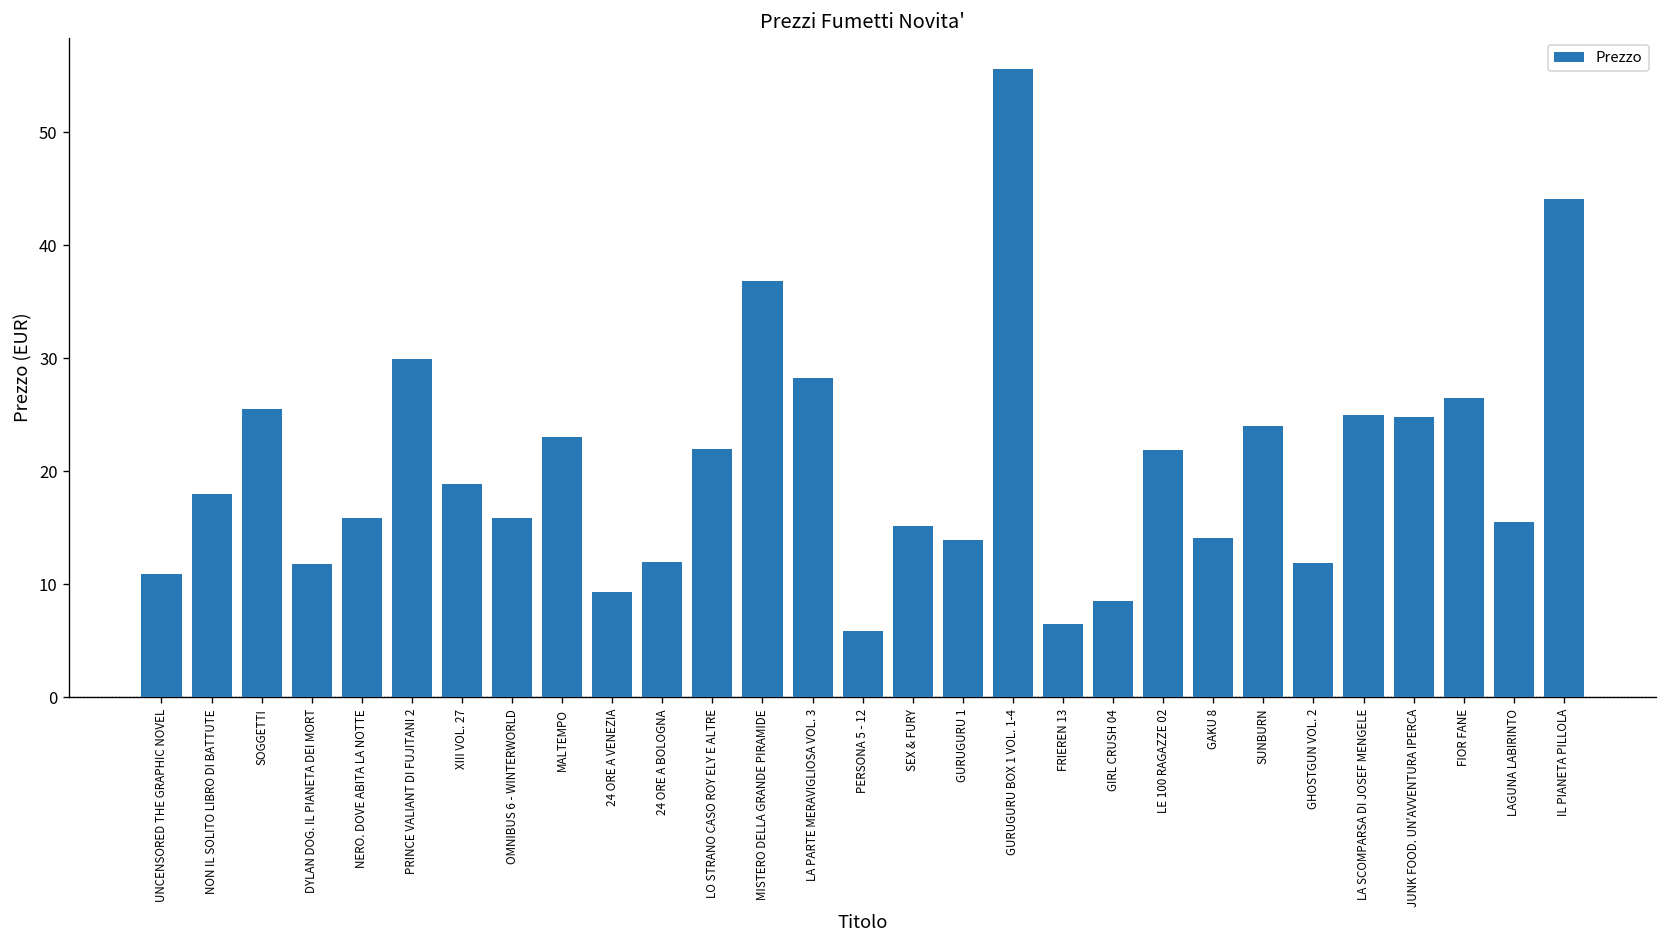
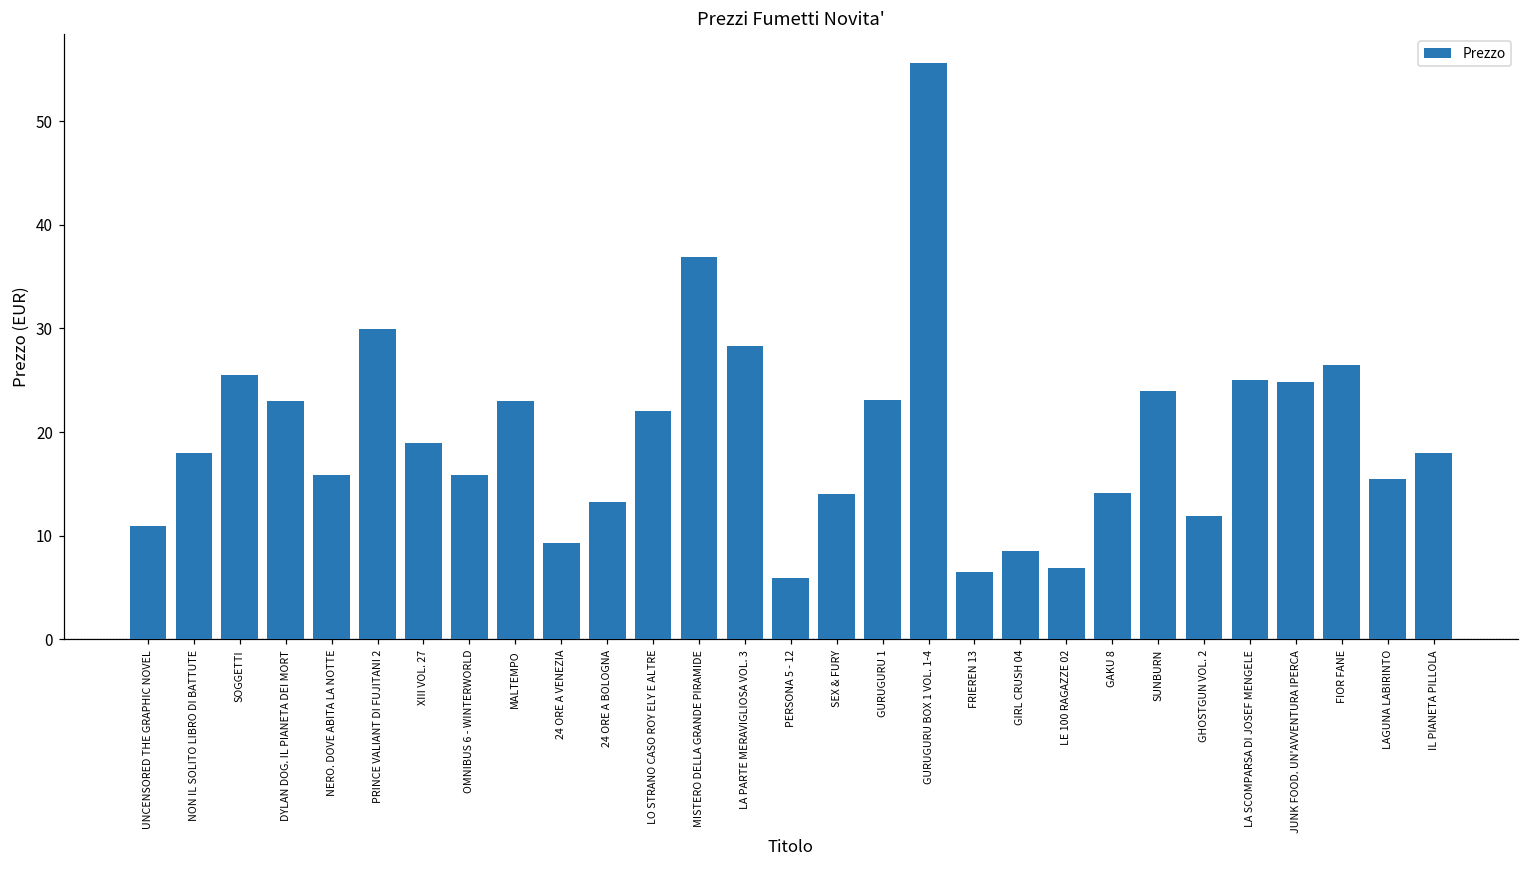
DYLAN DOG. IL PIANETA DEI MORT: 12 -> 23
24 ORE A BOLOGNA: 12 -> 13
SEX & FURY: 15 -> 14
GURUGURU 1: 14 -> 23
LE 100 RAGAZZE 02: 22 -> 7
IL PIANETA PILLOLA: 44 -> 18
